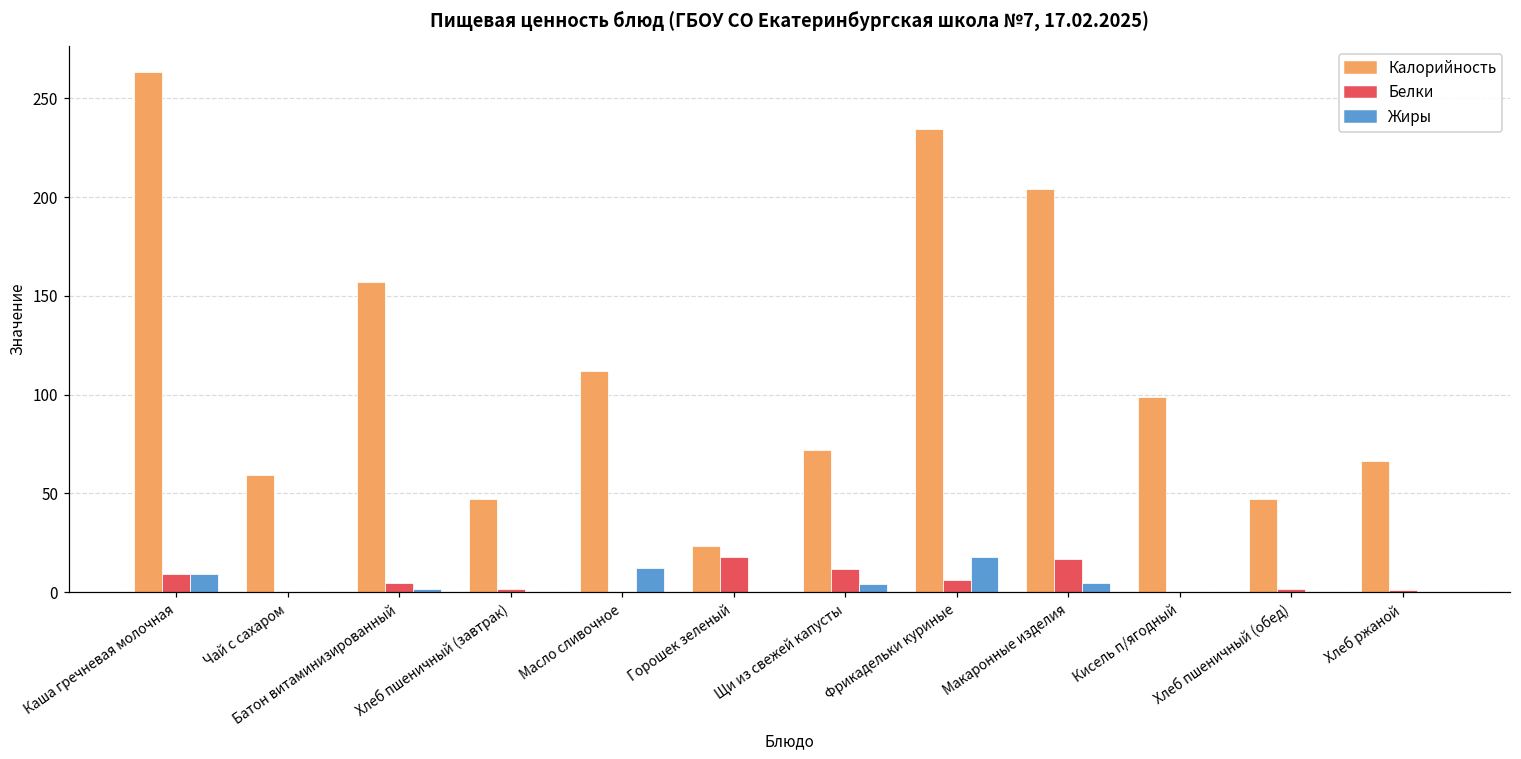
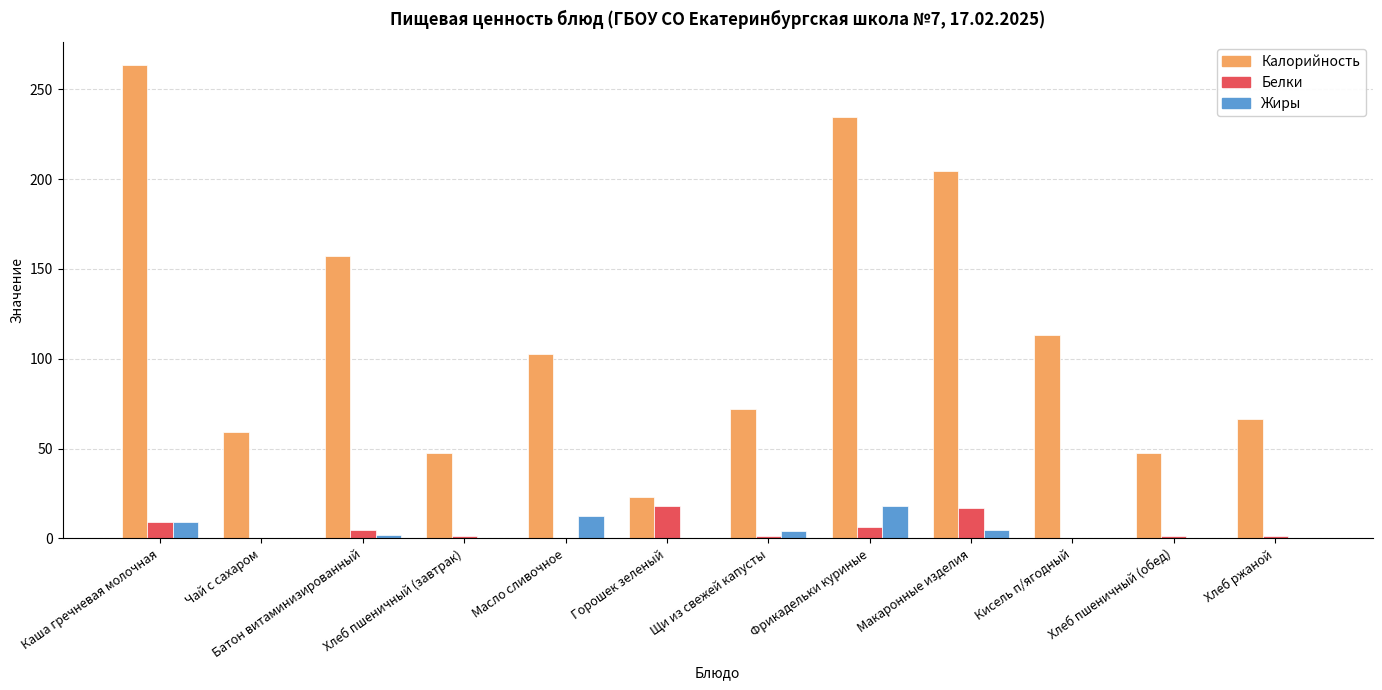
Калорийность, Масло сливочное: 112 -> 103
Белки, Щи из свежей капусты: 12 -> 1
Калорийность, Кисель п/ягодный: 99 -> 113
